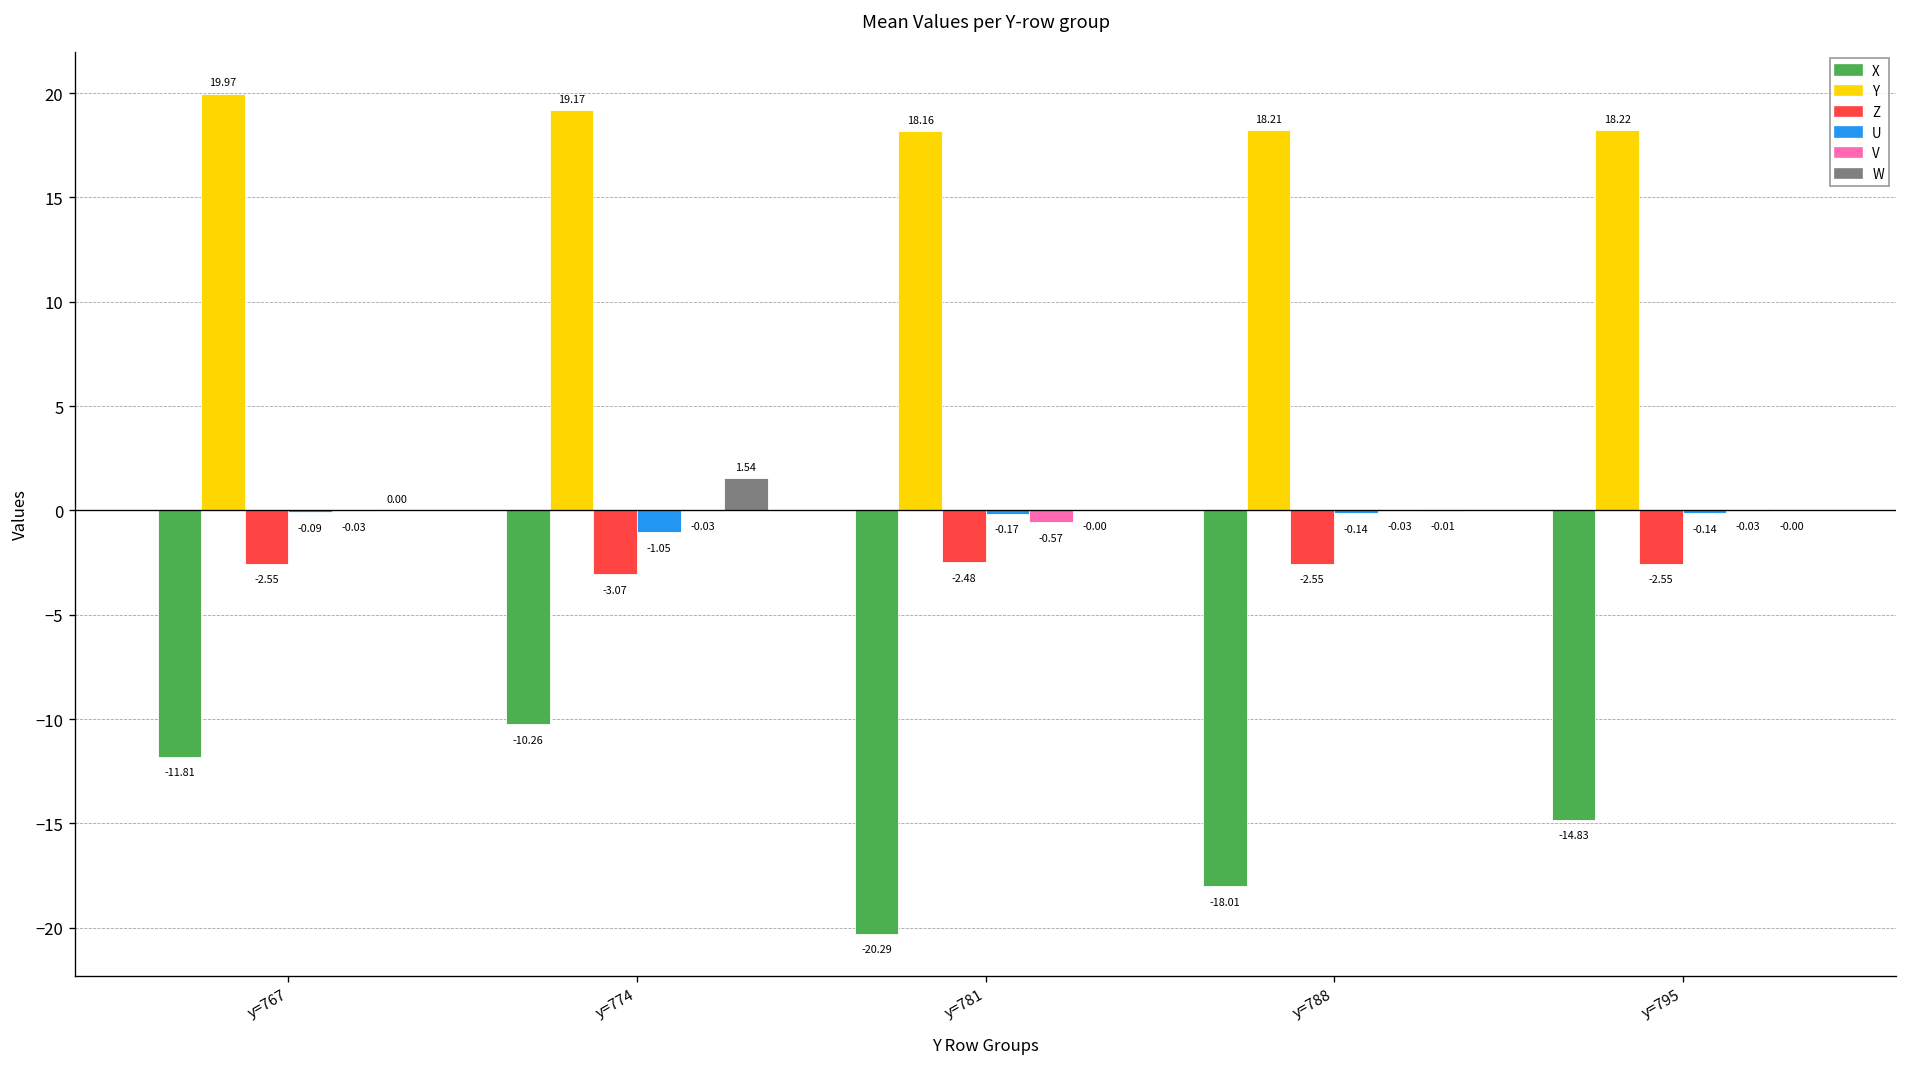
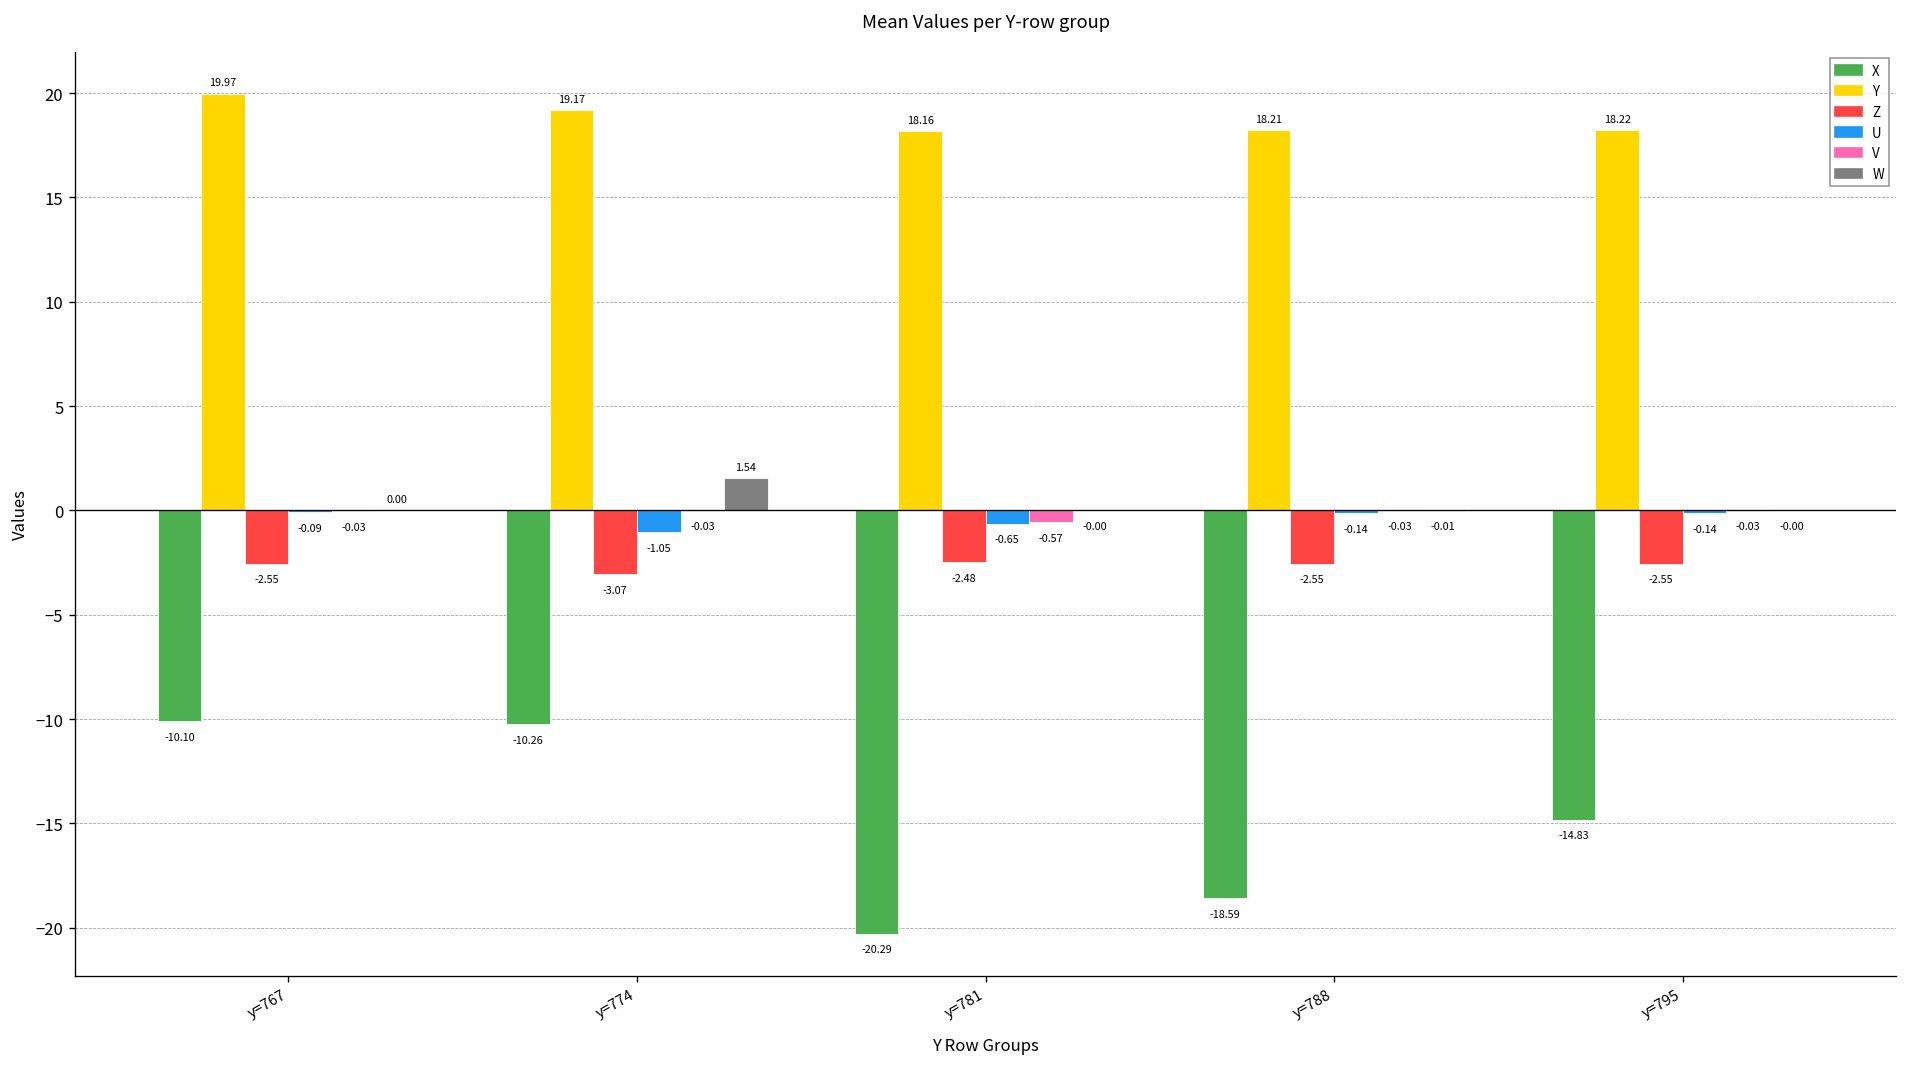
X, y=767: -11.81 -> -10.10
U, y=781: -0.17 -> -0.65
X, y=788: -18.01 -> -18.59
